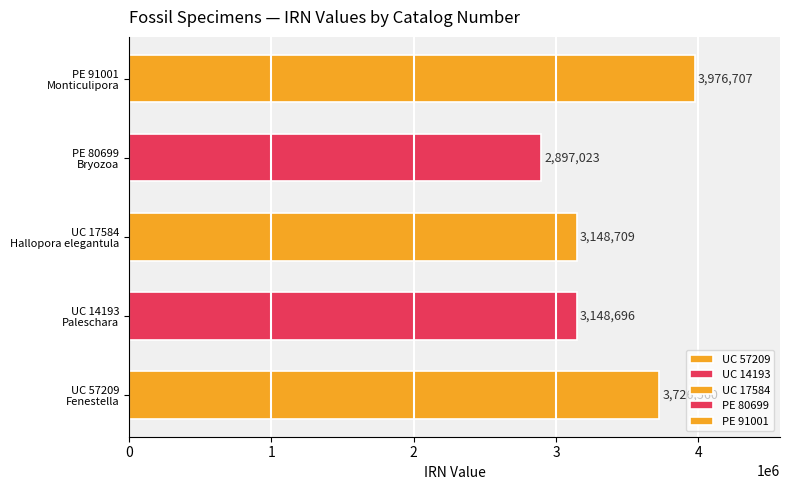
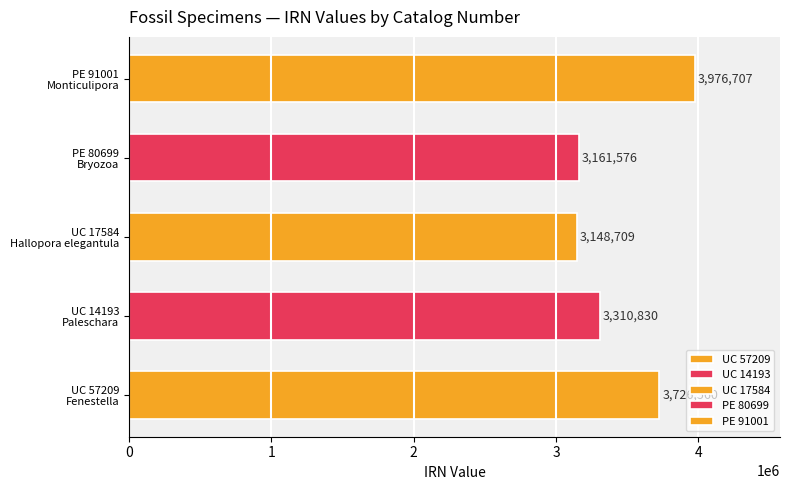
PE 80699 Bryozoa: 2,897,023 -> 3,161,576
UC 14193 Paleschara: 3,148,696 -> 3,310,830
